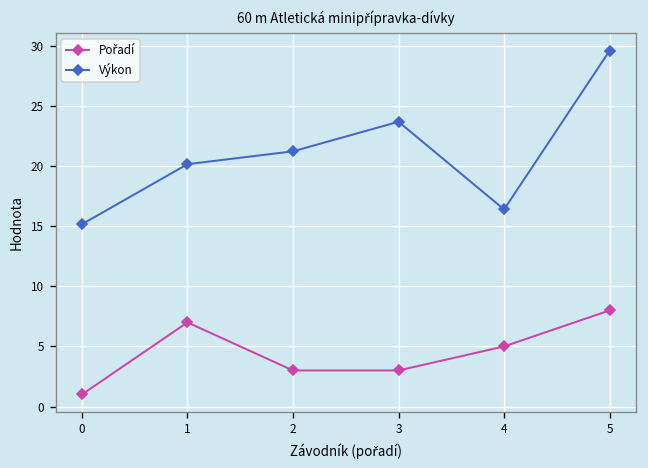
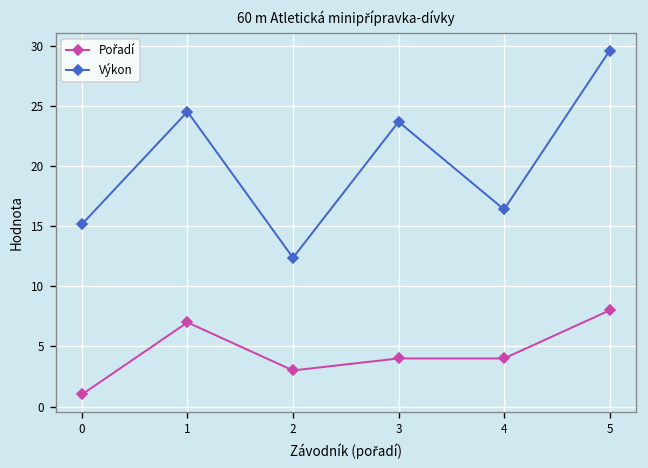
Výkon, 1: 20.2 -> 24.5
Výkon, 2: 21.2 -> 12.4
Pořadí, 3: 3 -> 4
Pořadí, 4: 5 -> 4
